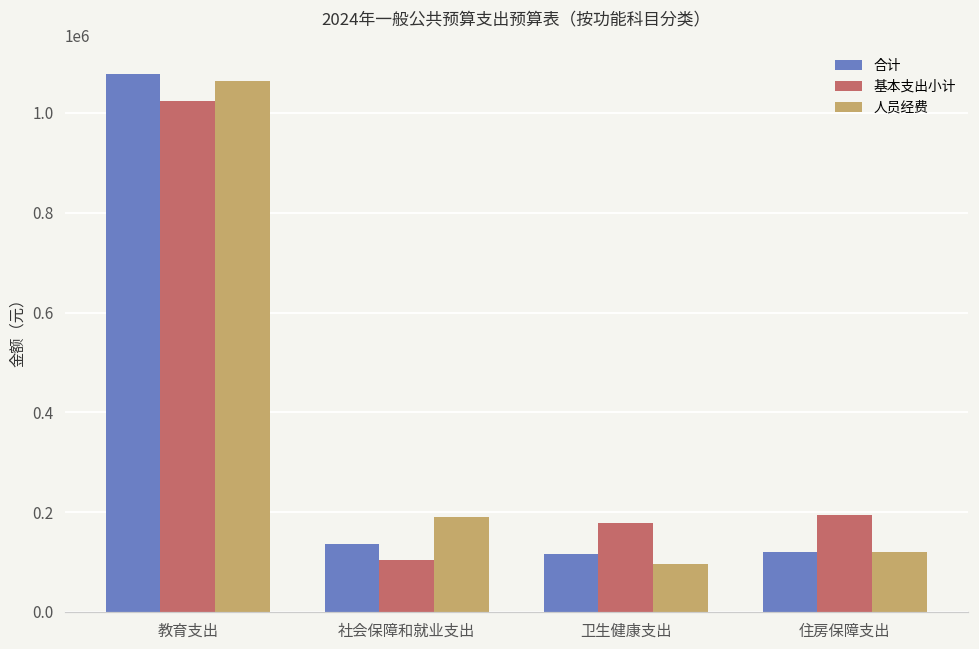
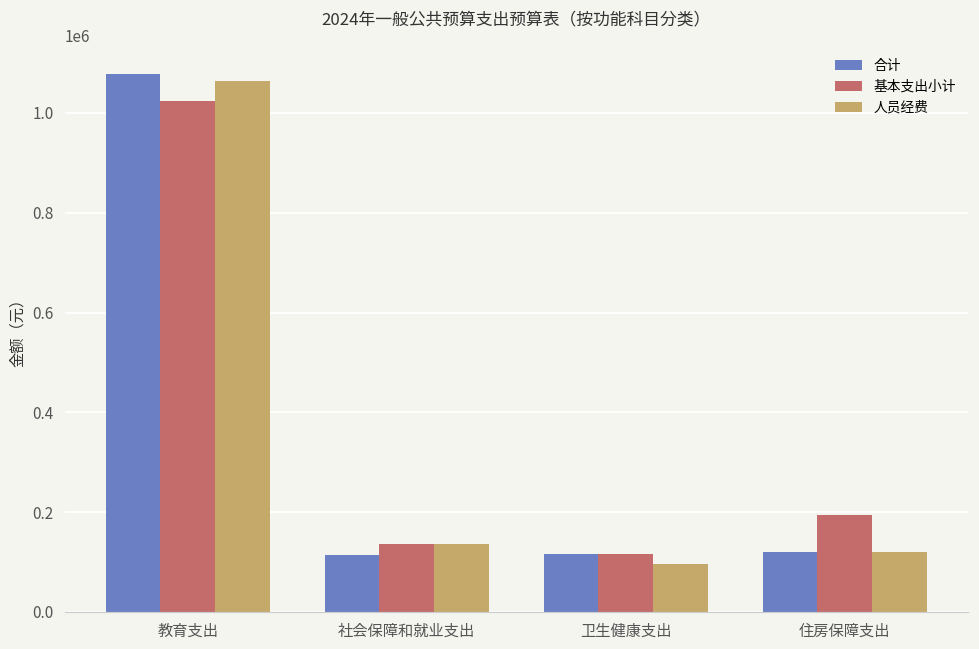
合计, 社会保障和就业支出: 140000 -> 110000
基本支出小计, 社会保障和就业支出: 100000 -> 140000
人员经费, 社会保障和就业支出: 190000 -> 140000
基本支出小计, 卫生健康支出: 180000 -> 120000
